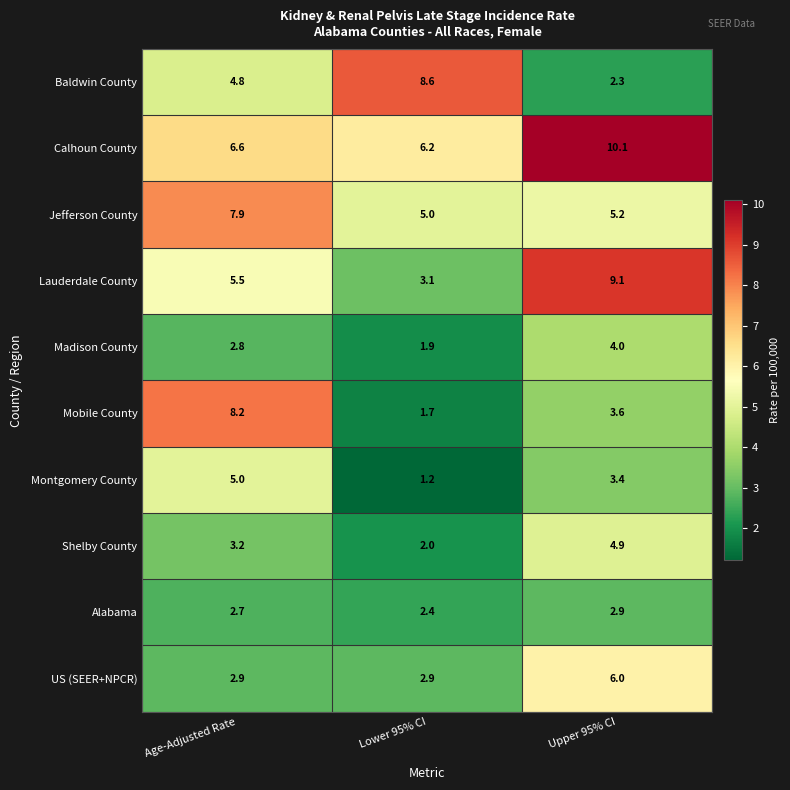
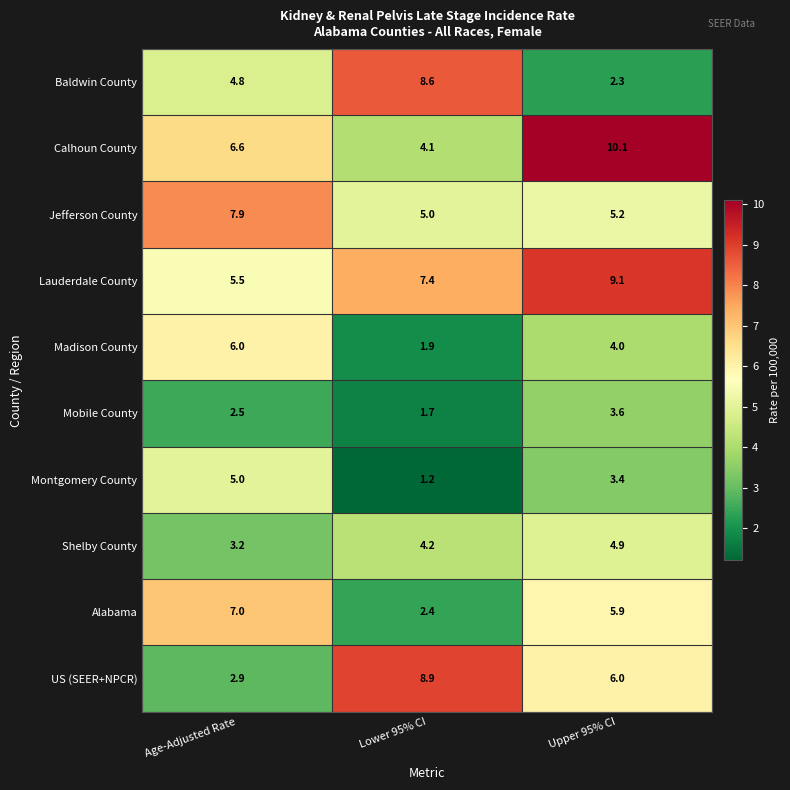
Calhoun County, Lower 95% CI: 6.2 -> 4.1
Lauderdale County, Lower 95% CI: 3.1 -> 7.4
Madison County, Age-Adjusted Rate: 2.8 -> 6.0
Mobile County, Age-Adjusted Rate: 8.2 -> 2.5
Shelby County, Lower 95% CI: 2.0 -> 4.2
Alabama, Age-Adjusted Rate: 2.7 -> 7.0
Alabama, Upper 95% CI: 2.9 -> 5.9
US (SEER+NPCR), Lower 95% CI: 2.9 -> 8.9
